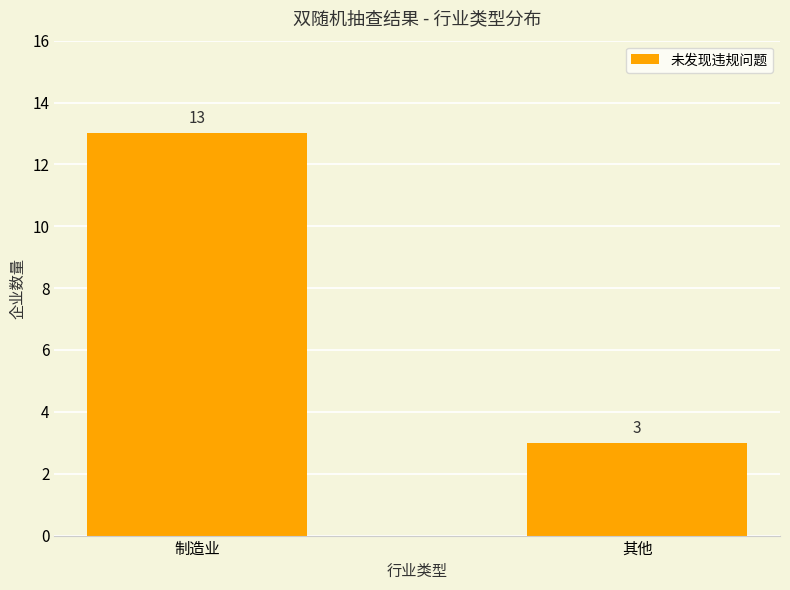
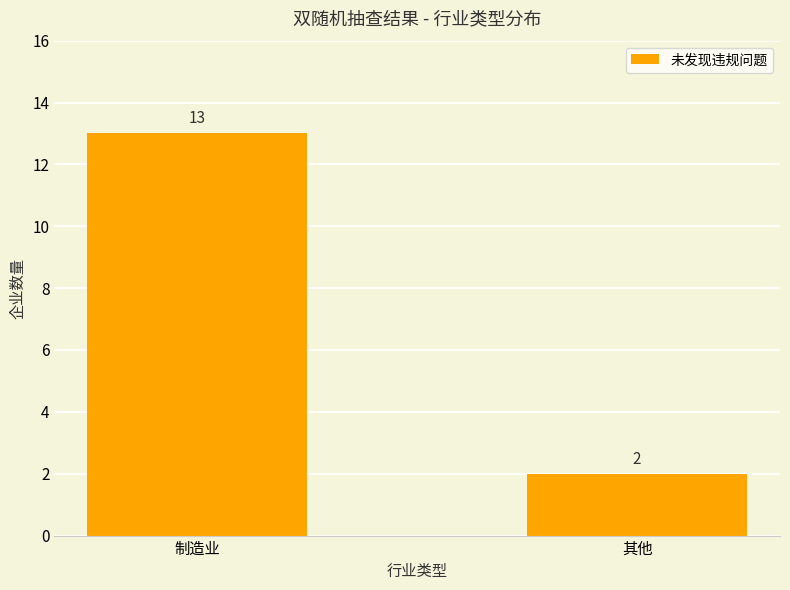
其他: 3 -> 2
